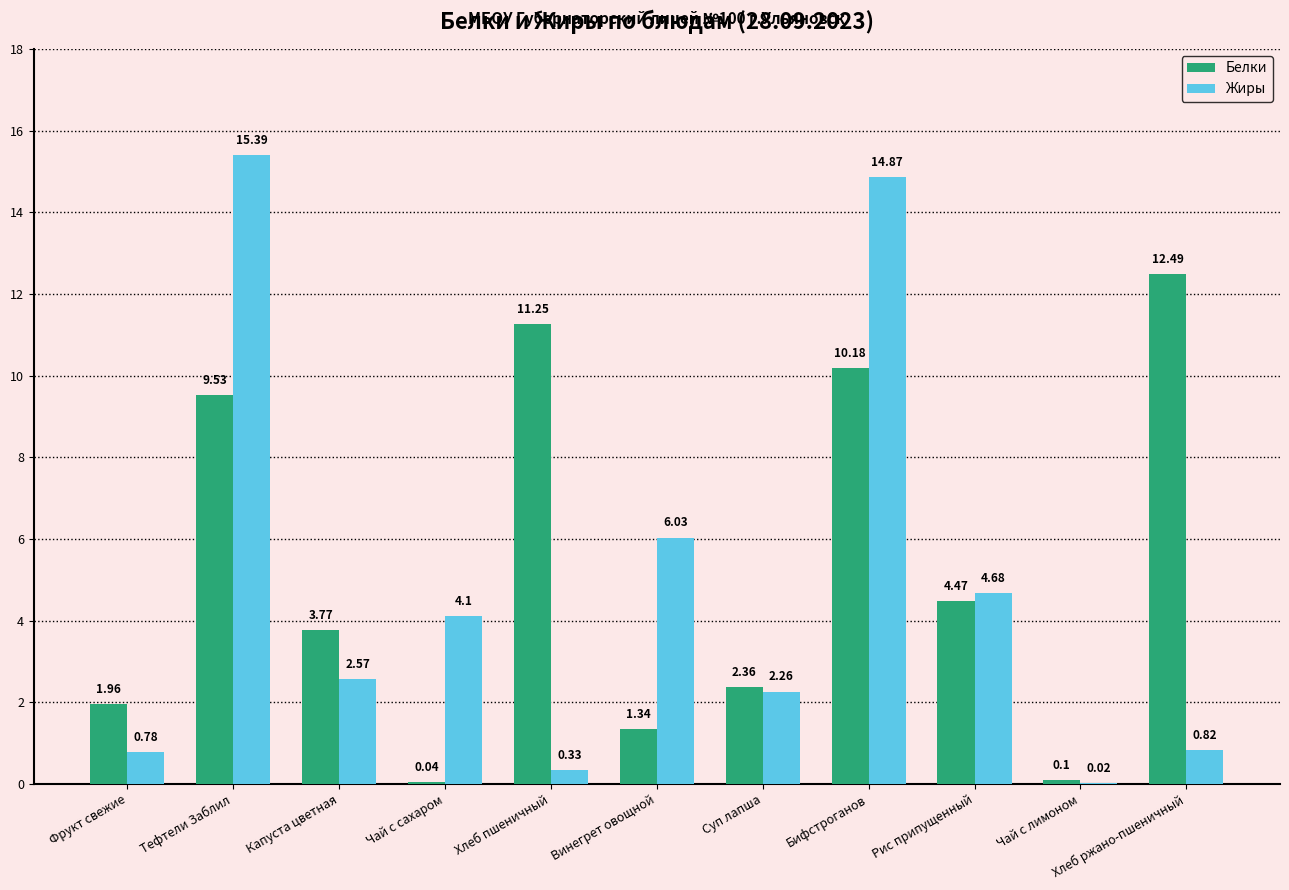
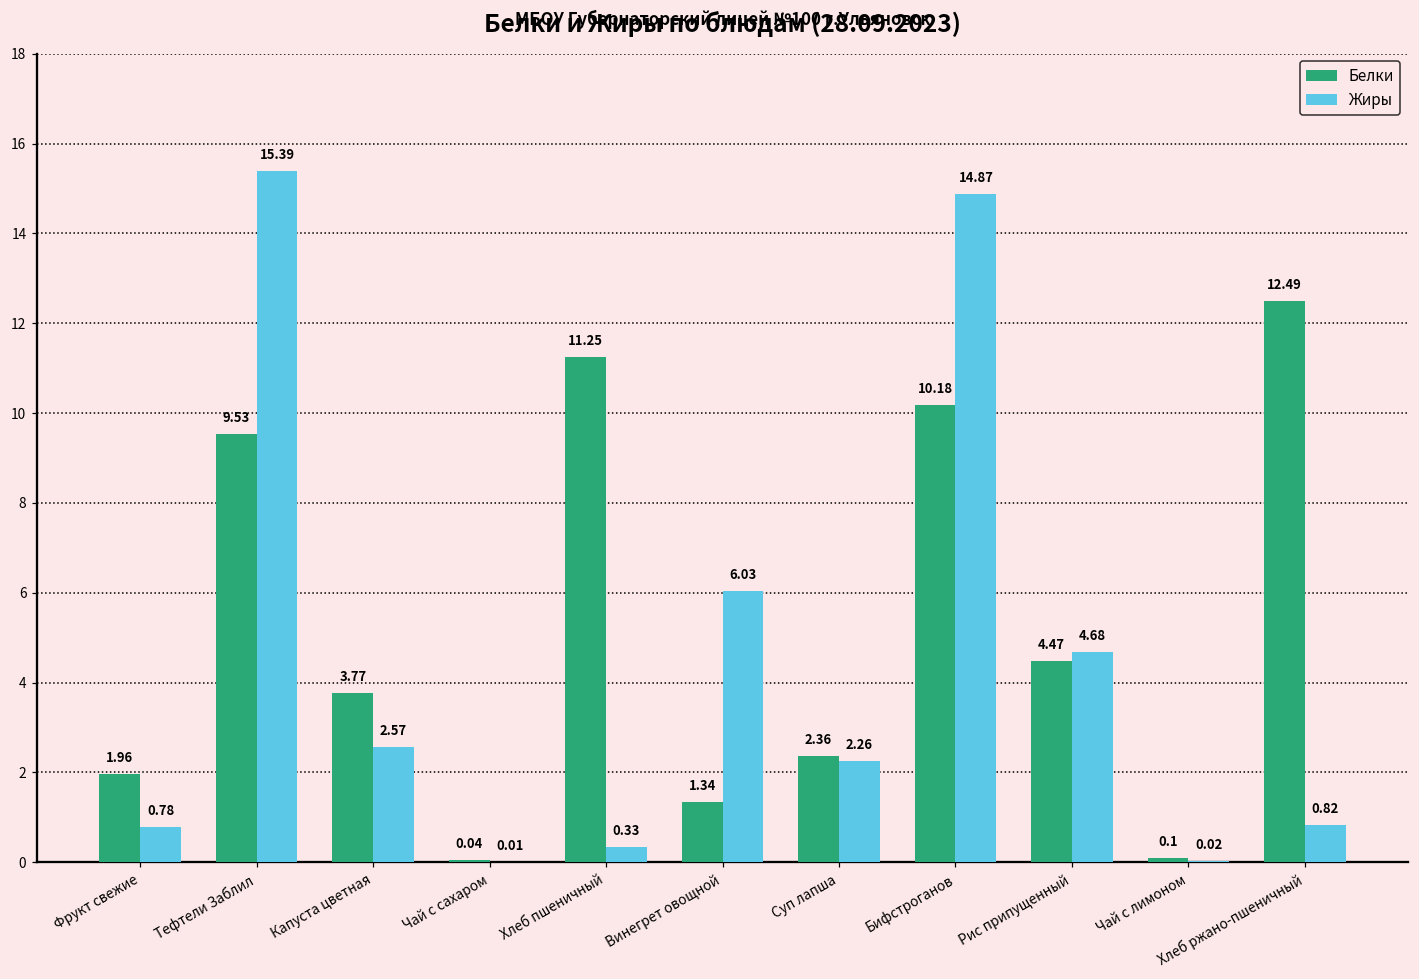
Жиры, Чай с сахаром: 4.1 -> 0.01
